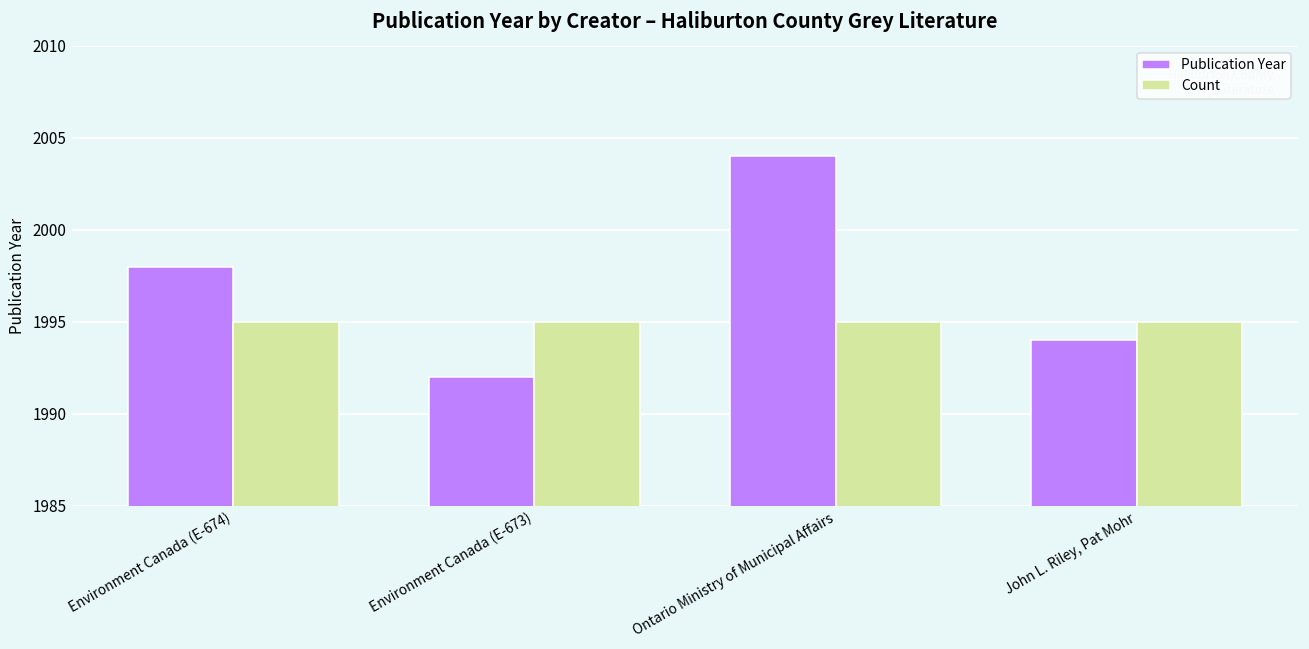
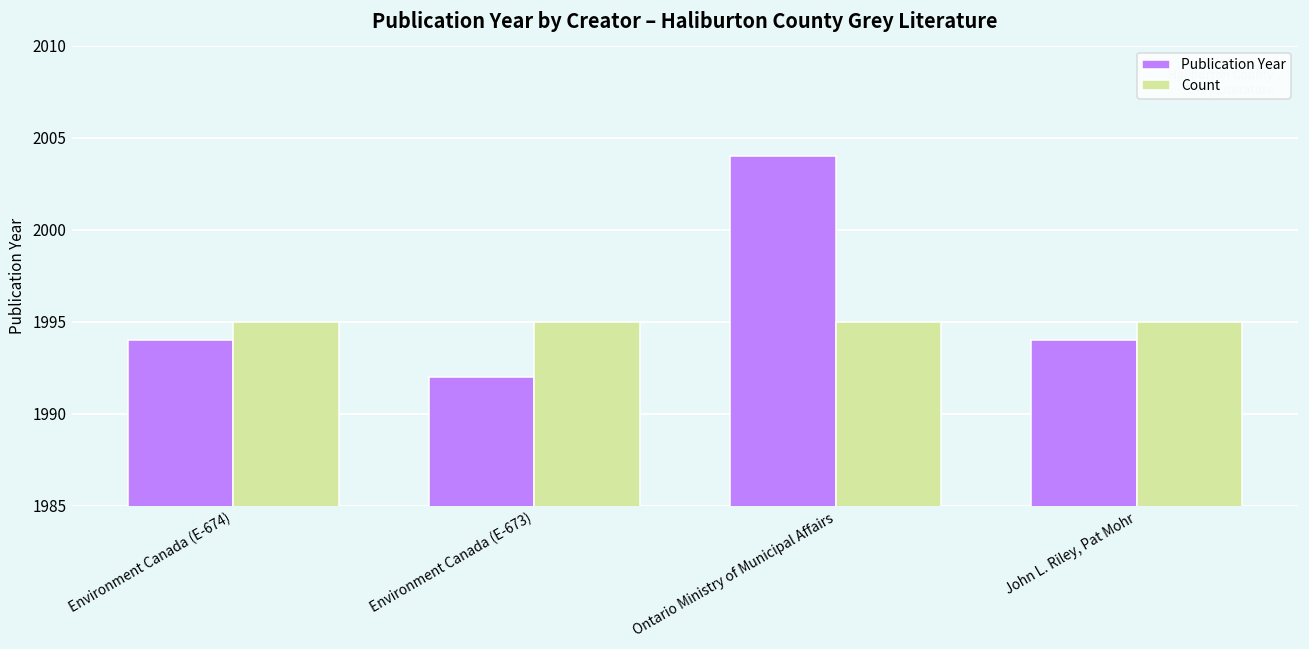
Publication Year, Environment Canada (E-674): 1998 -> 1994
